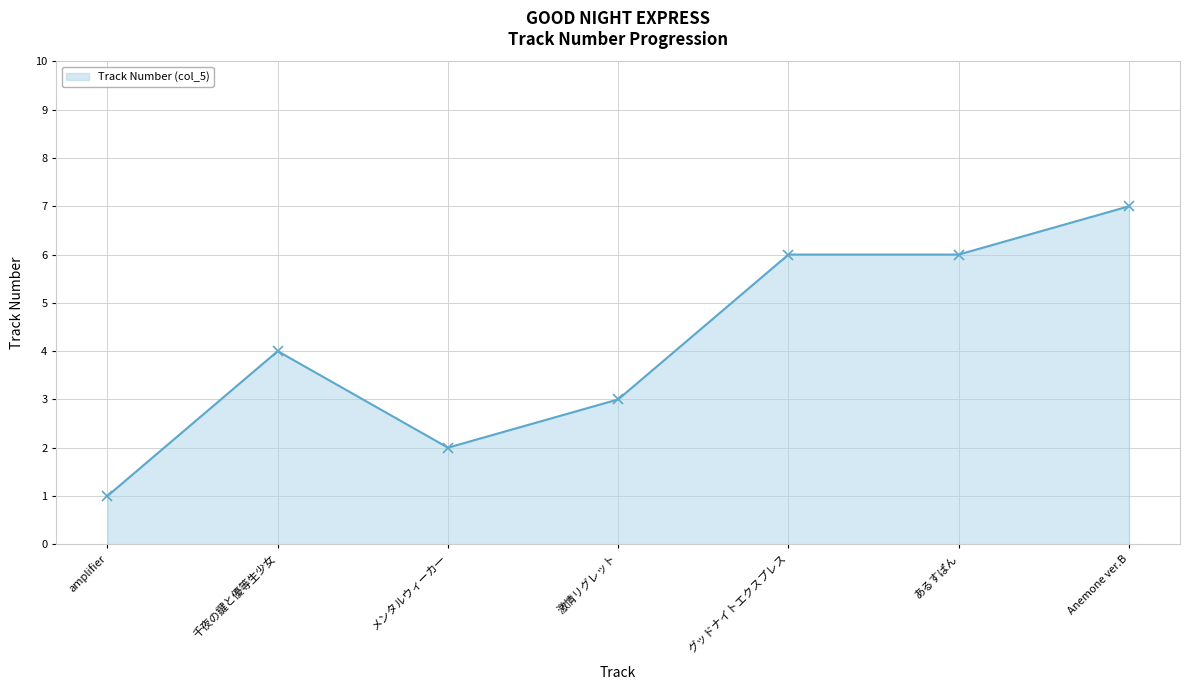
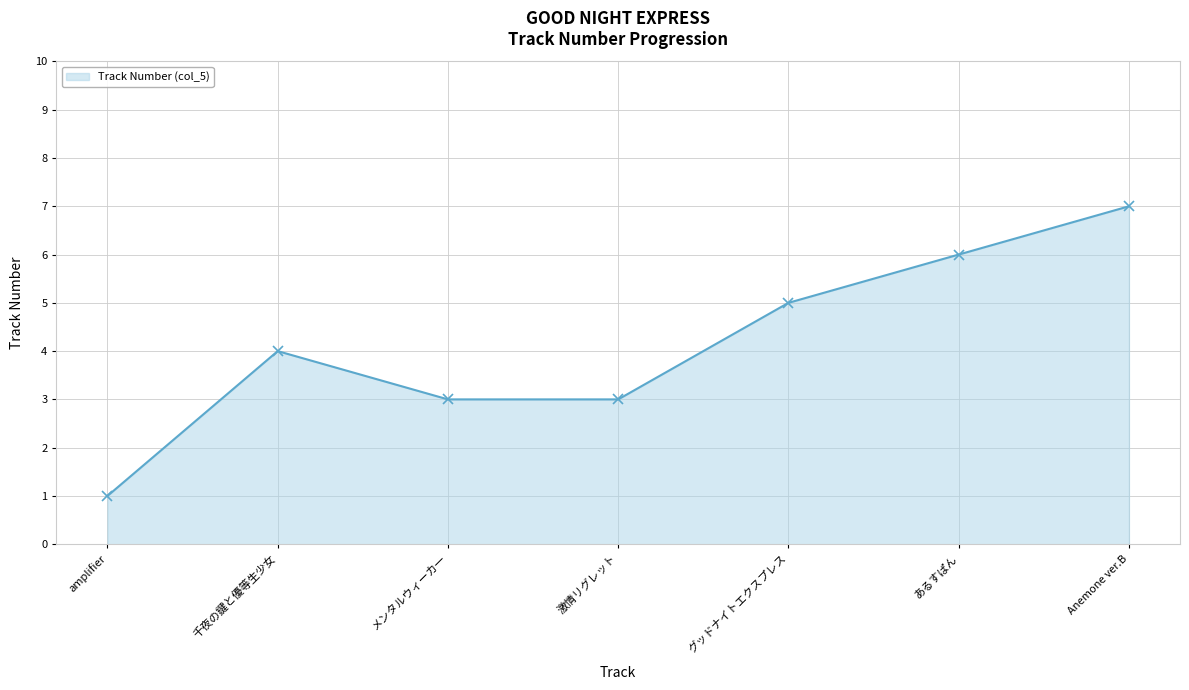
メンタルウィーカ一: 2 -> 3
グッドナイトエクスプレス: 6 -> 5
